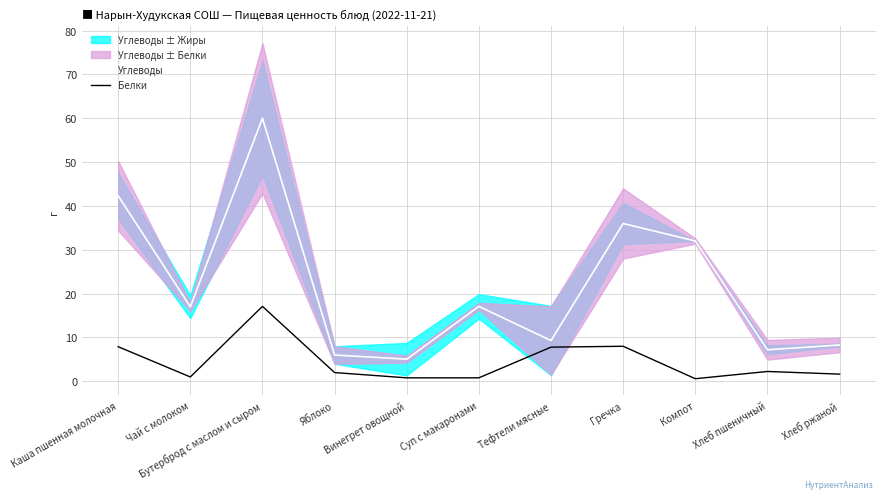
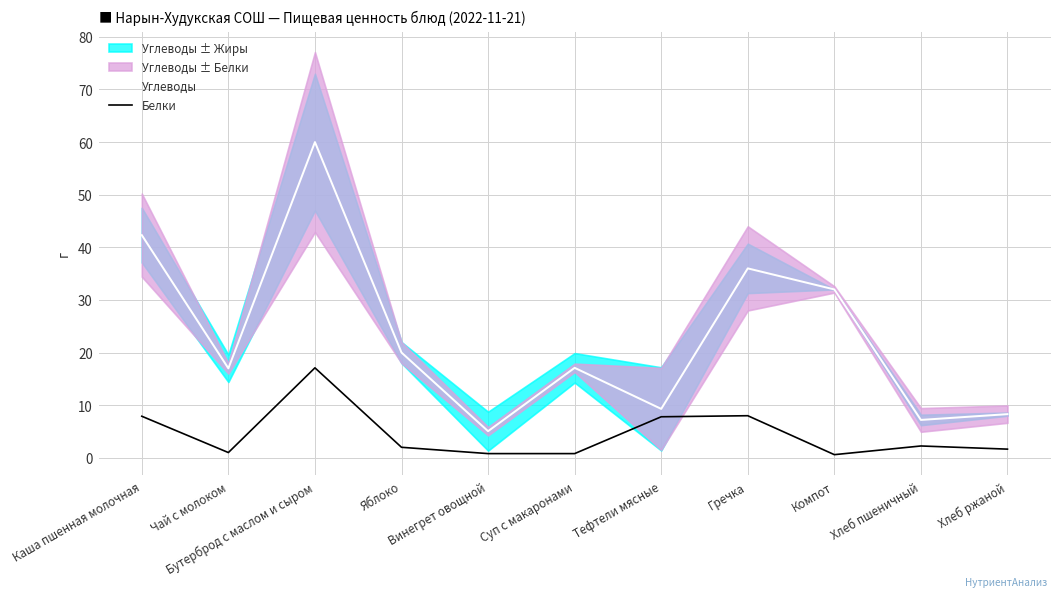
Углеводы, Яблоко: 6 -> 20
